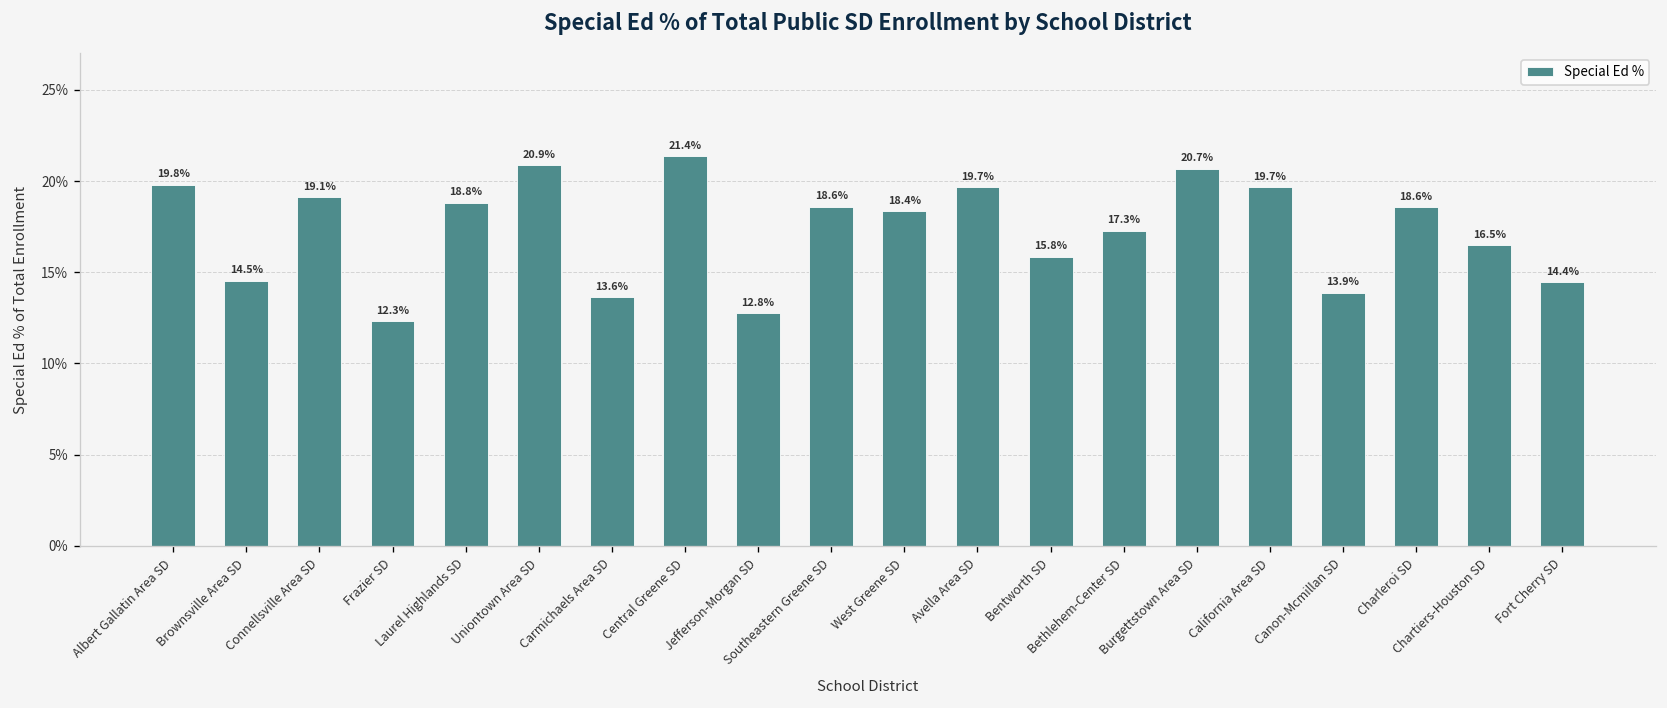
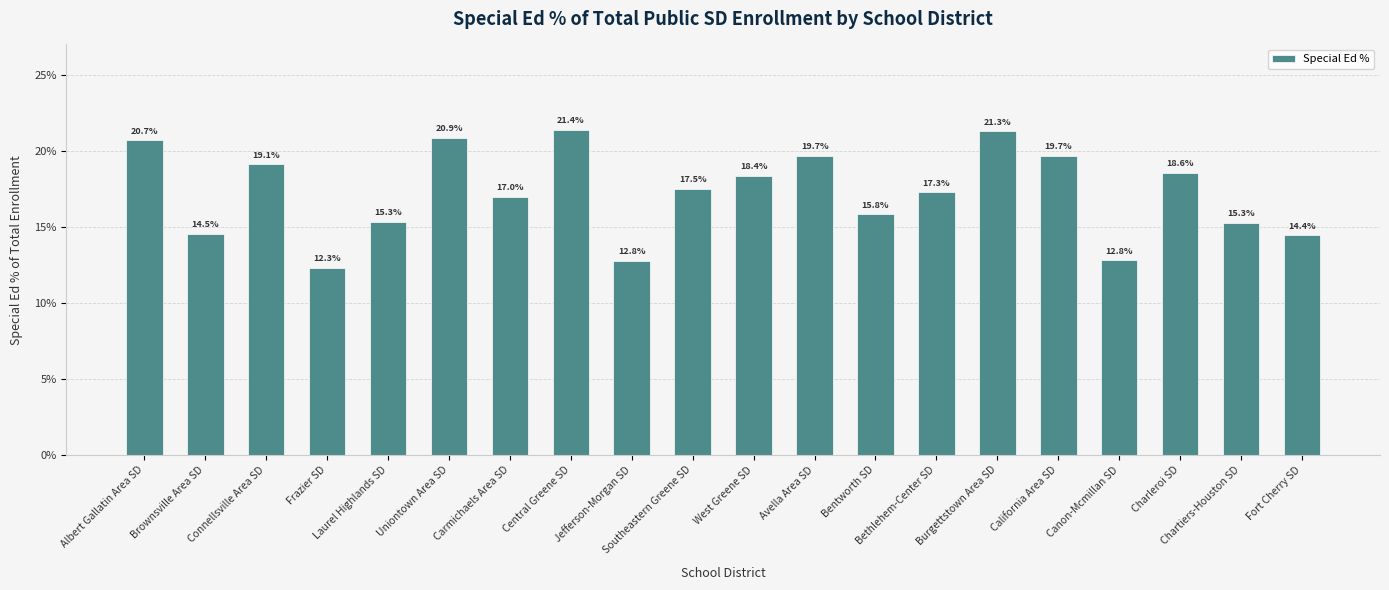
Albert Gallatin Area SD: 19.8% -> 20.7%
Laurel Highlands SD: 18.8% -> 15.3%
Carmichaels Area SD: 13.6% -> 17.0%
Southeastern Greene SD: 18.6% -> 17.5%
Burgettstown Area SD: 20.7% -> 21.3%
Canon-Mcmillan SD: 13.9% -> 12.8%
Chartiers-Houston SD: 16.5% -> 15.3%
